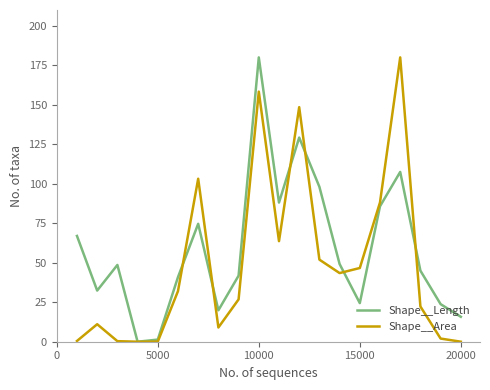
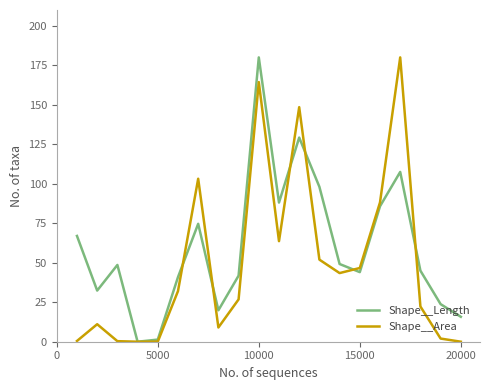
Shape__Area, 10000: 158 -> 164
Shape__Length, 15000: 24 -> 44
